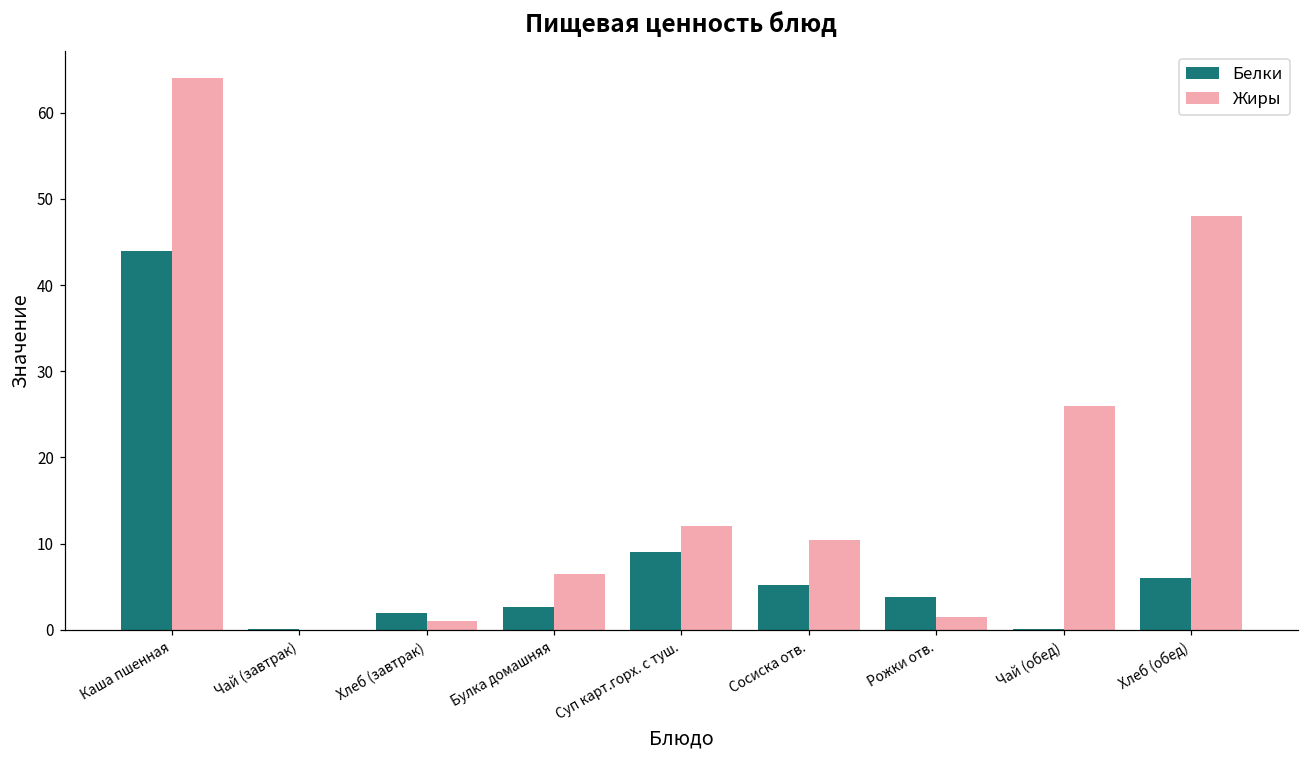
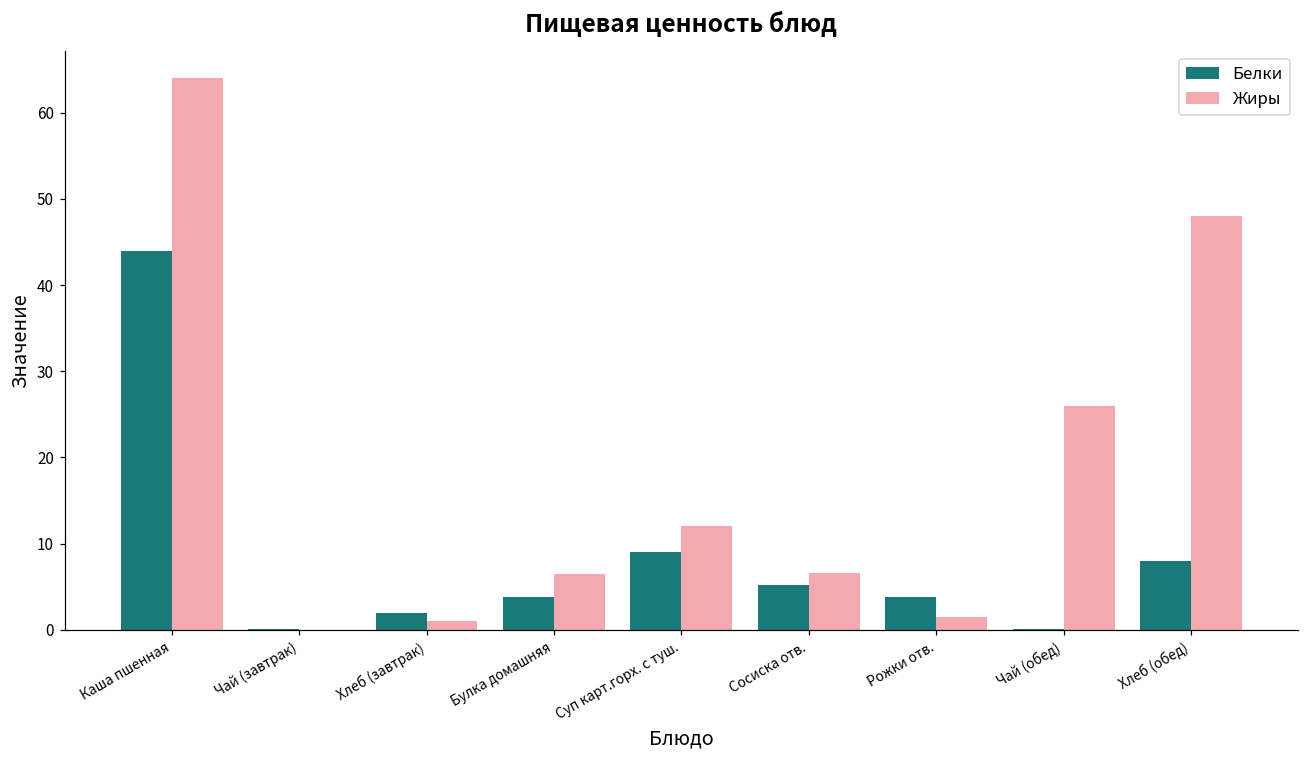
Белки, Булка домашняя: 3 -> 4
Жиры, Сосиска отв.: 10 -> 7
Белки, Хлеб (обед): 6 -> 8
